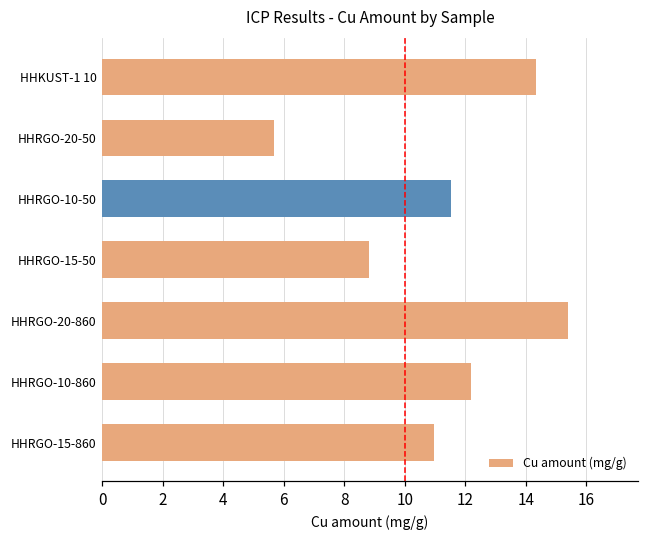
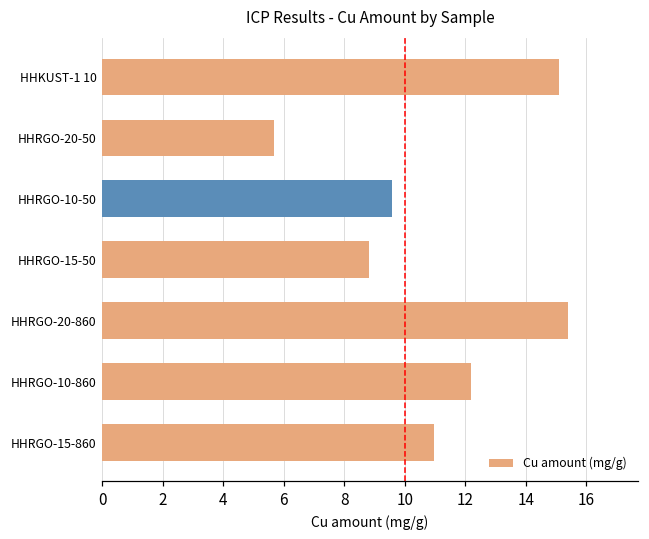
HHKUST-1 10: 14.3 -> 15.1
HHRGO-10-50: 11.5 -> 9.6
